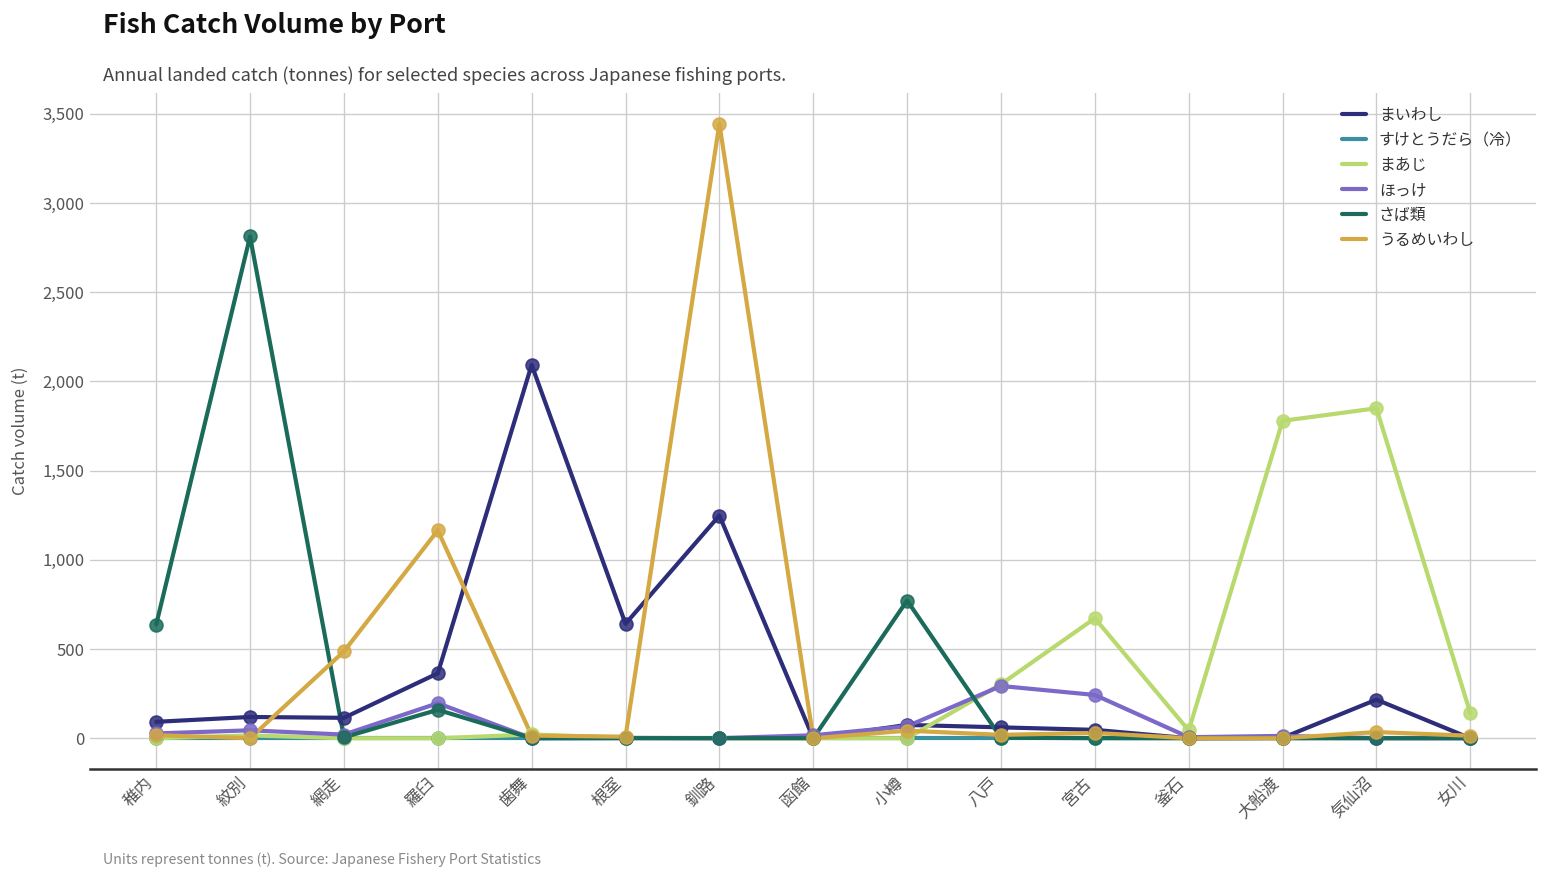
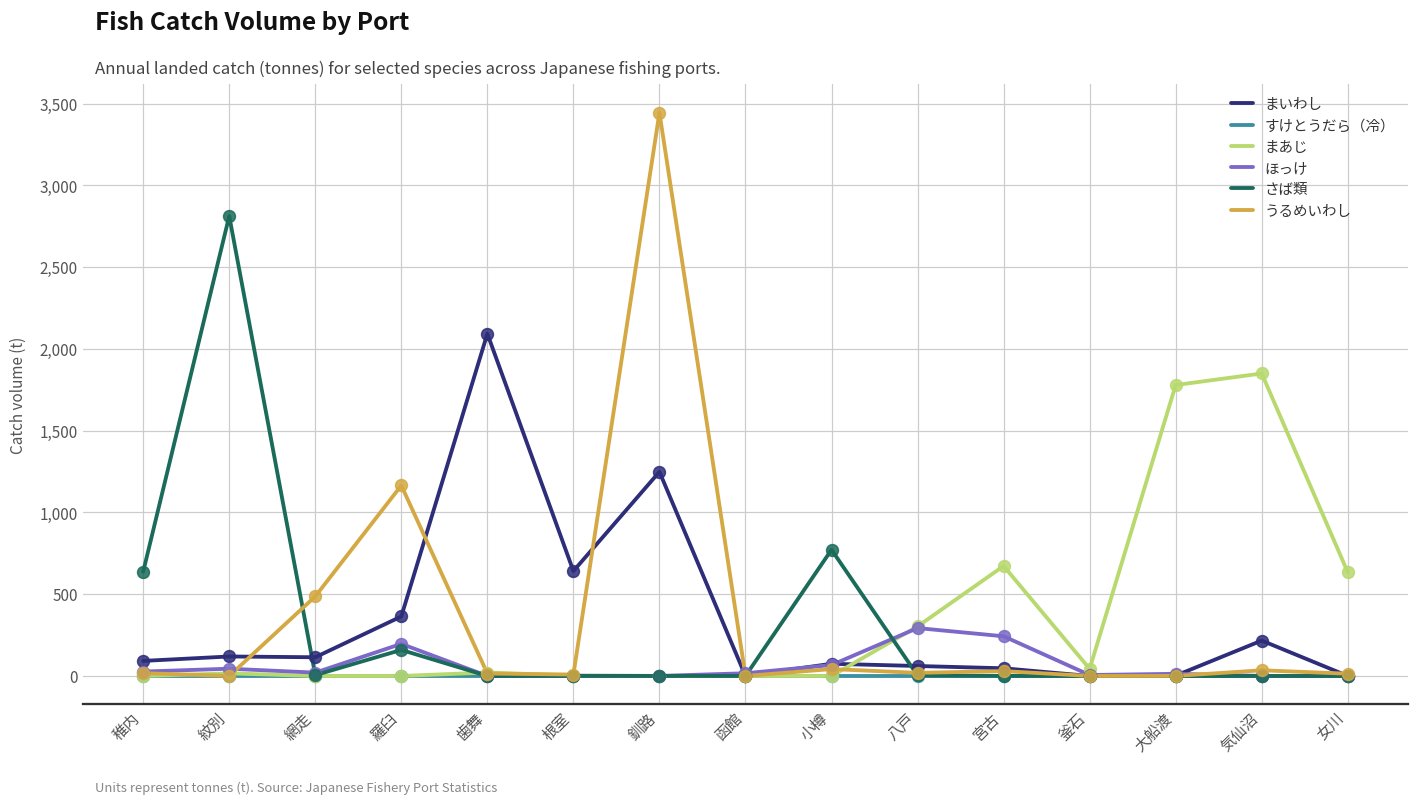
まあじ, 女川: 140 -> 630
